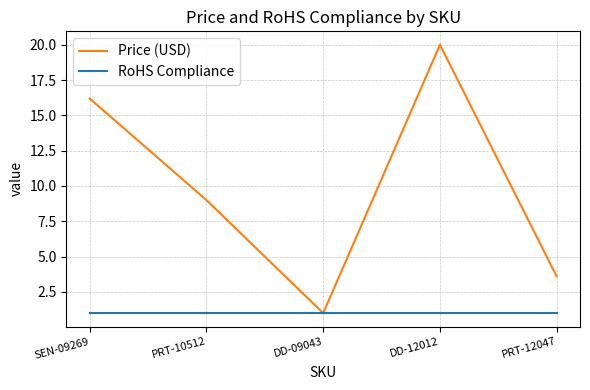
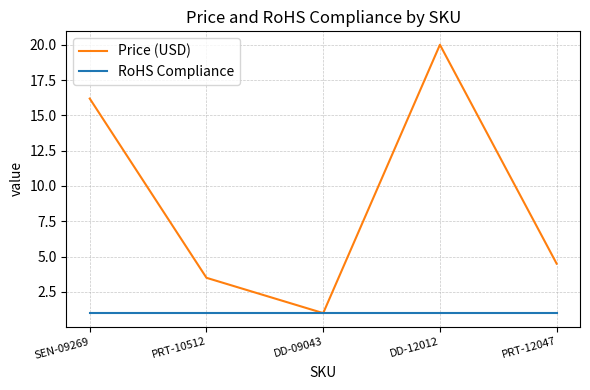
Price (USD), PRT-10512: 9.0 -> 3.5
Price (USD), PRT-12047: 3.6 -> 4.5
